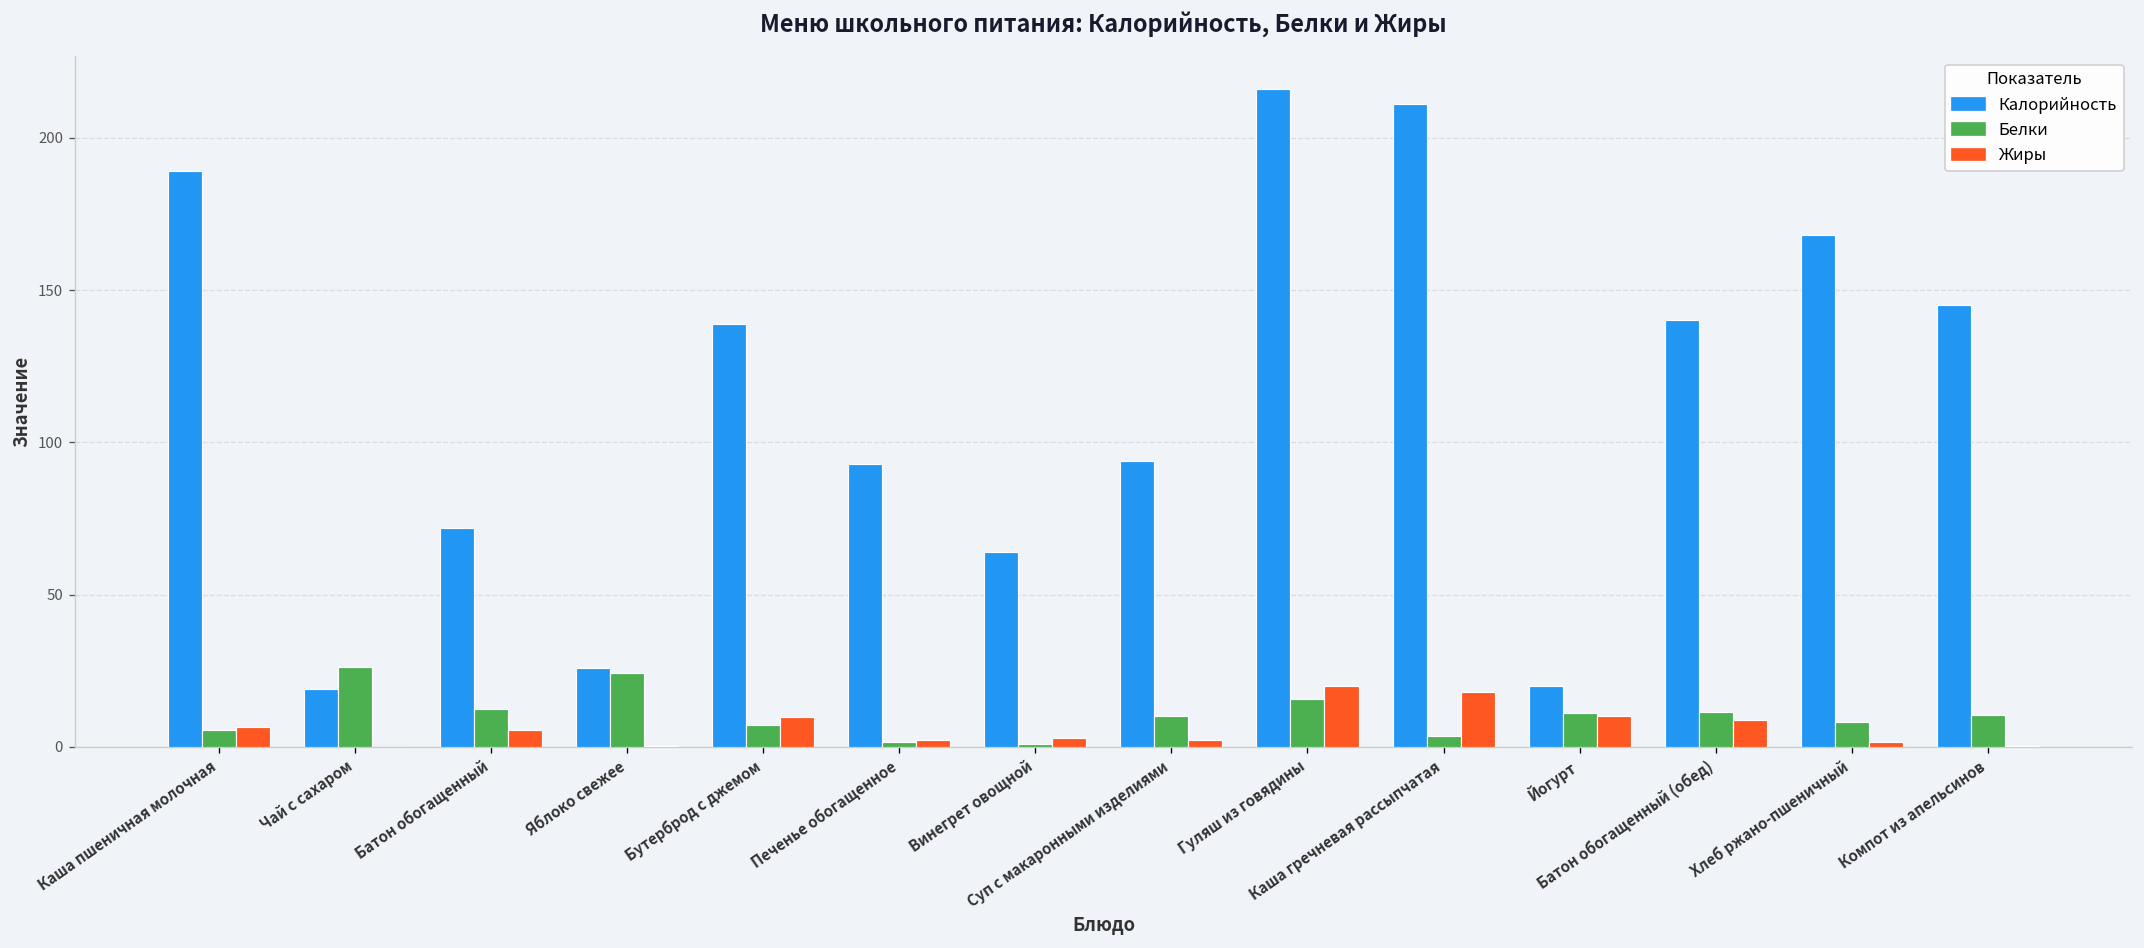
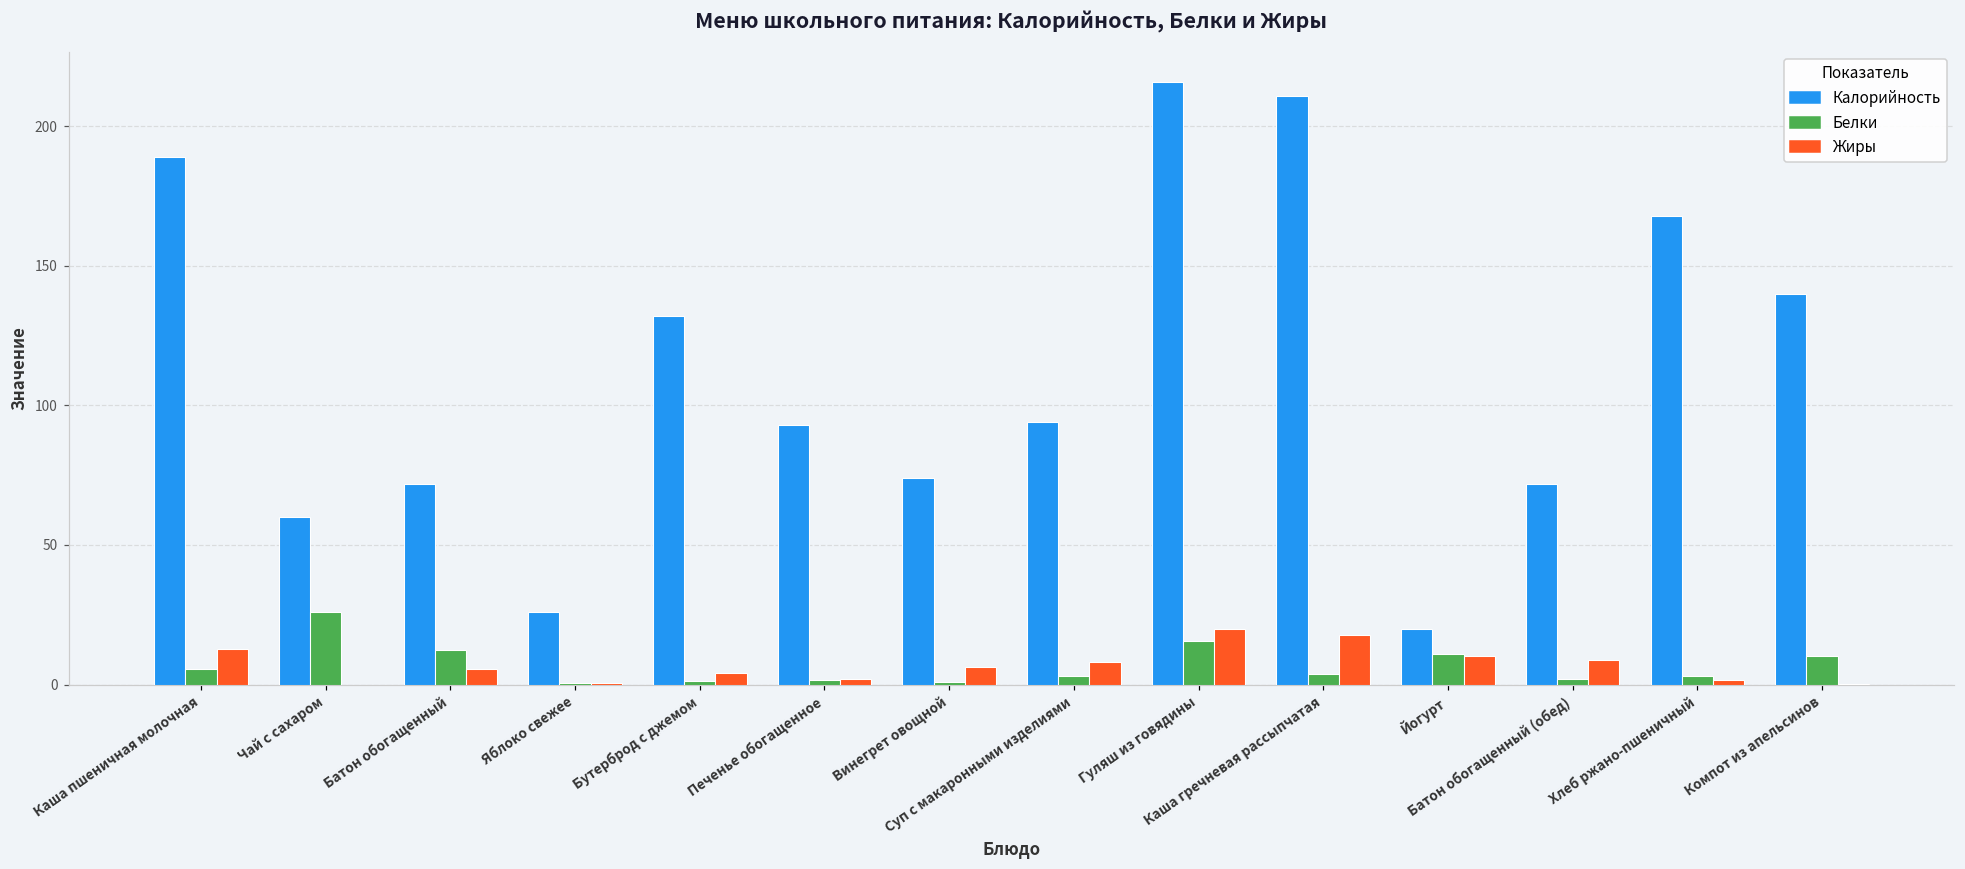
Жиры, Каша пшеничная молочная: 6 -> 13
Калорийность, Чай с сахаром: 19 -> 60
Белки, Яблоко свежее: 24 -> 0
Калорийность, Бутерброд с джемом: 139 -> 132
Белки, Бутерброд с джемом: 7 -> 1
Жиры, Бутерброд с джемом: 10 -> 4
Калорийность, Винегрет овощной: 64 -> 74
Жиры, Винегрет овощной: 3 -> 6
Белки, Суп с макаронными изделиями: 10 -> 3
Жиры, Суп с макаронными изделиями: 2 -> 8
Калорийность, Батон обогащенный (обед): 140 -> 72
Белки, Батон обогащенный (обед): 11 -> 2
Белки, Хлеб ржано-пшеничный: 8 -> 3
Калорийность, Компот из апельсинов: 145 -> 140
